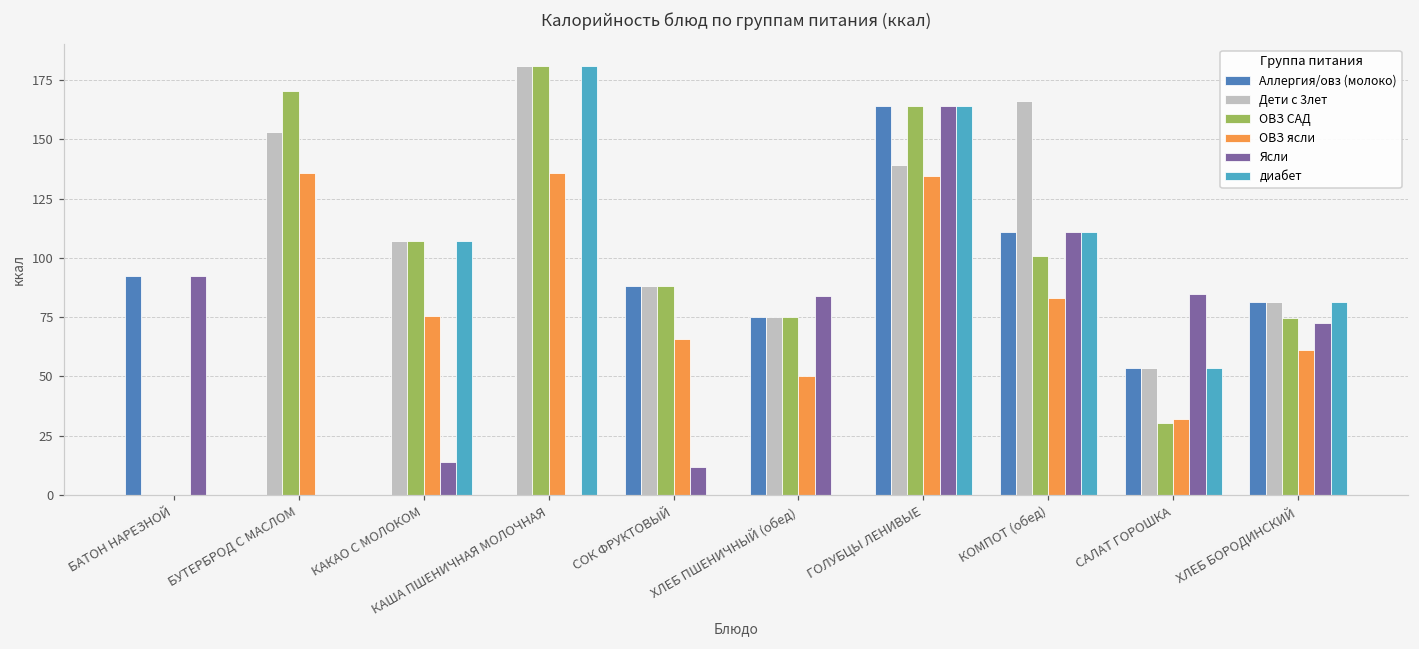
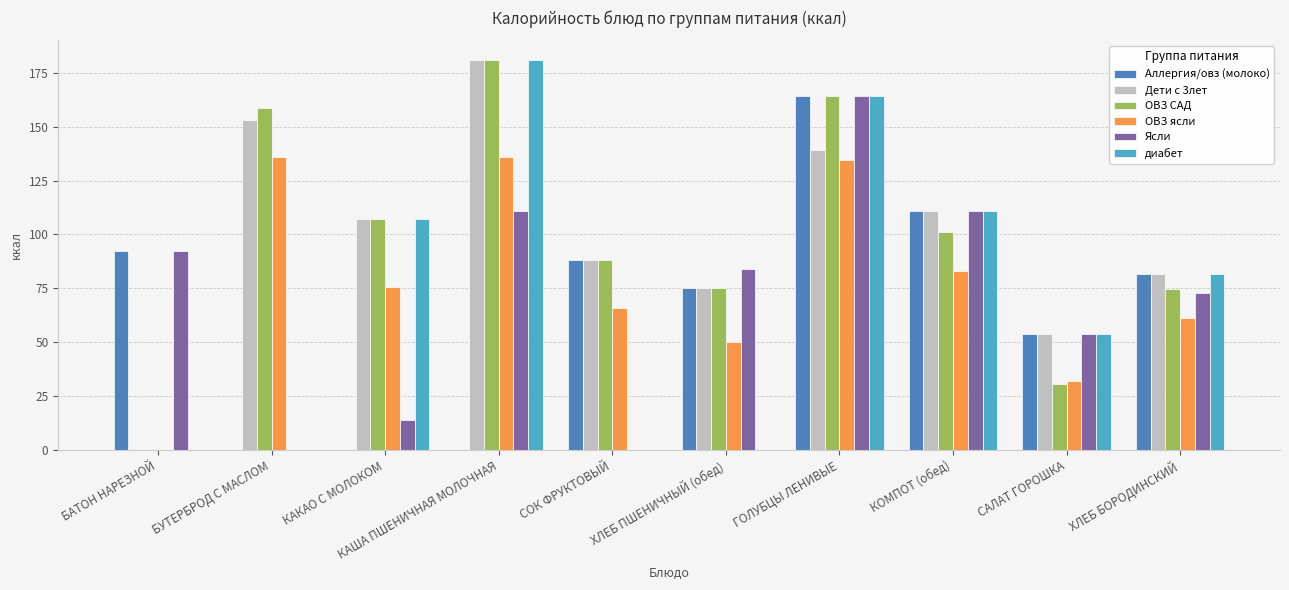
ОВЗ САД, БУТЕРБРОД С МАСЛОМ: 170 -> 159
Ясли, КАША ПШЕНИЧНАЯ МОЛОЧНАЯ: 0 -> 111
Ясли, СОК ФРУКТОВЫЙ: 12 -> 0
Дети с 3лет, КОМПОТ (обед): 166 -> 111
Ясли, САЛАТ ГОРОШКА: 85 -> 54
